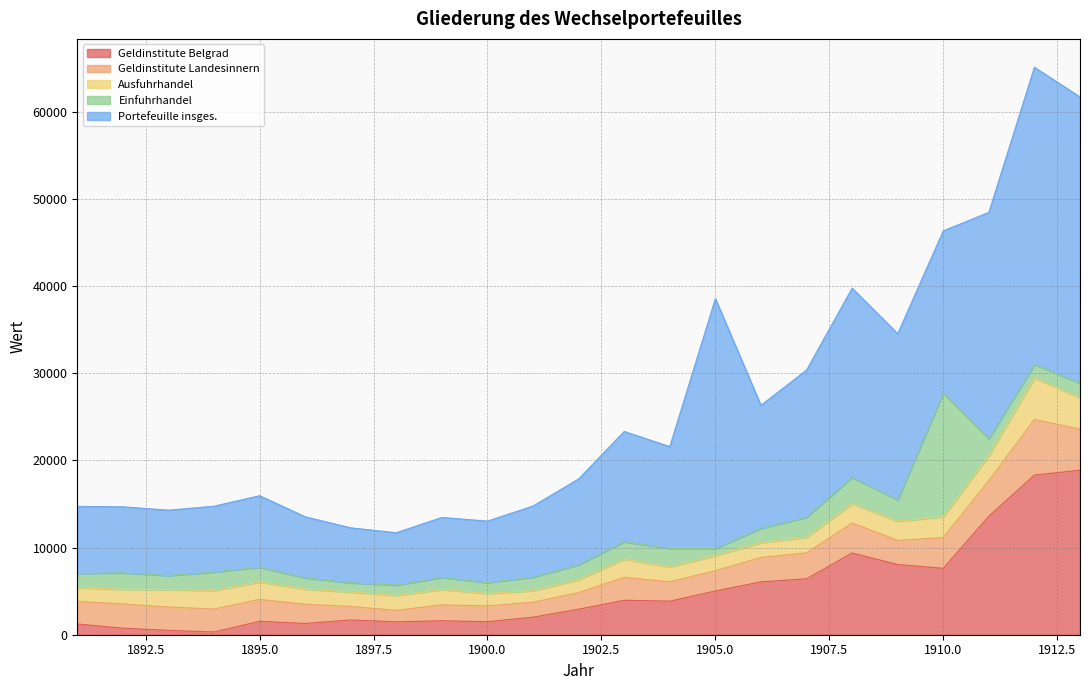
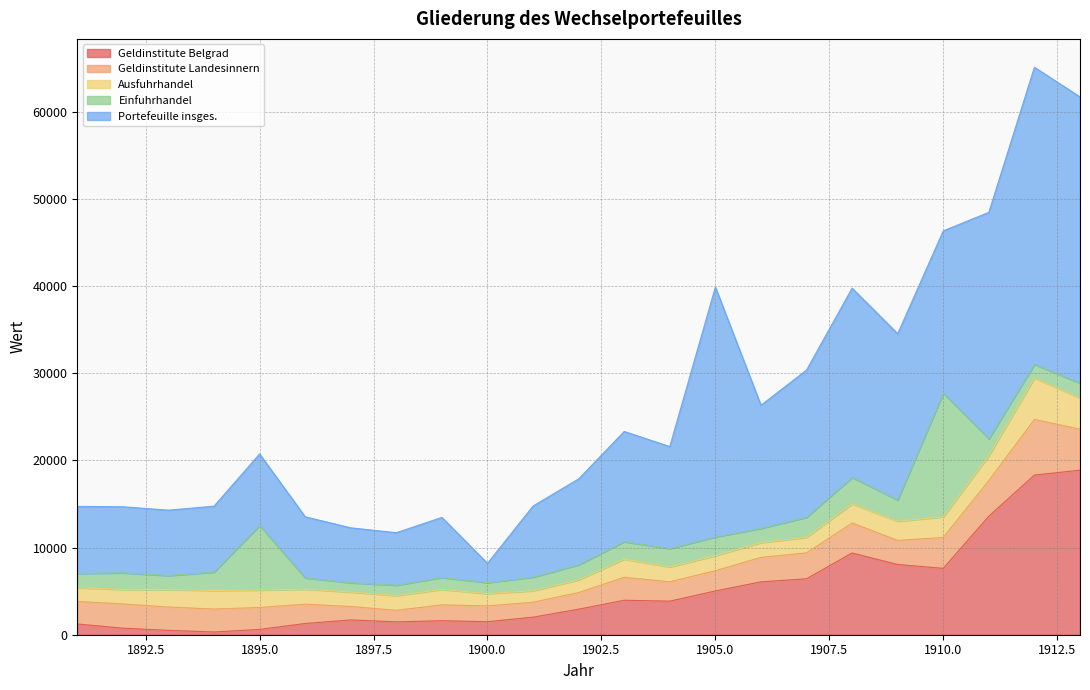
Geldinstitute Belgrad, 1895.0: 2000 -> 1000
Einfuhrhandel, 1895.0: 2000 -> 7000
Portefeuille insges., 1900.0: 7000 -> 2000
Einfuhrhandel, 1905.0: 1000 -> 2000
